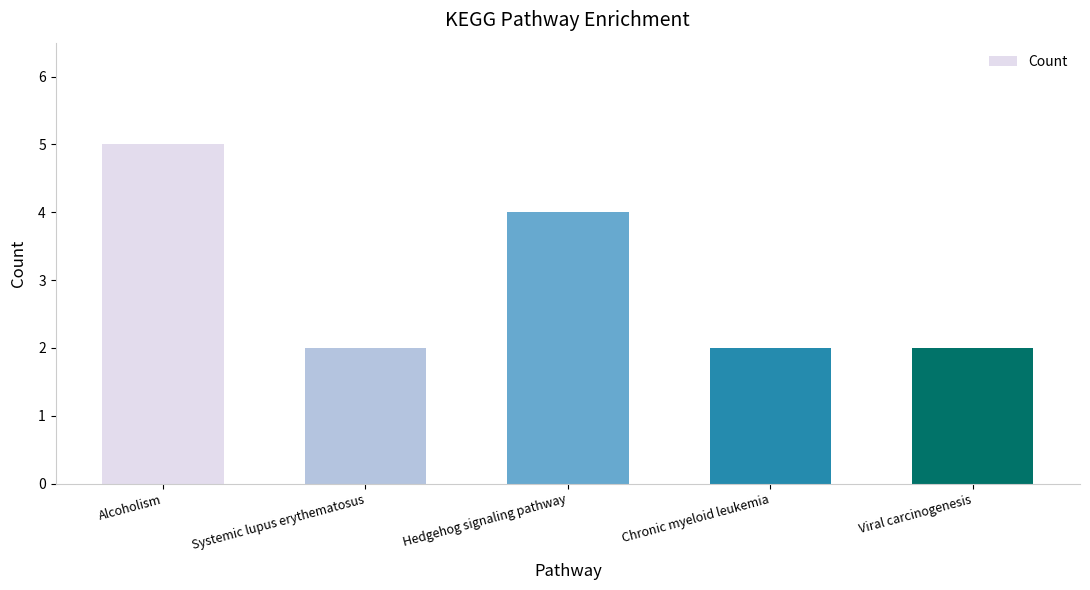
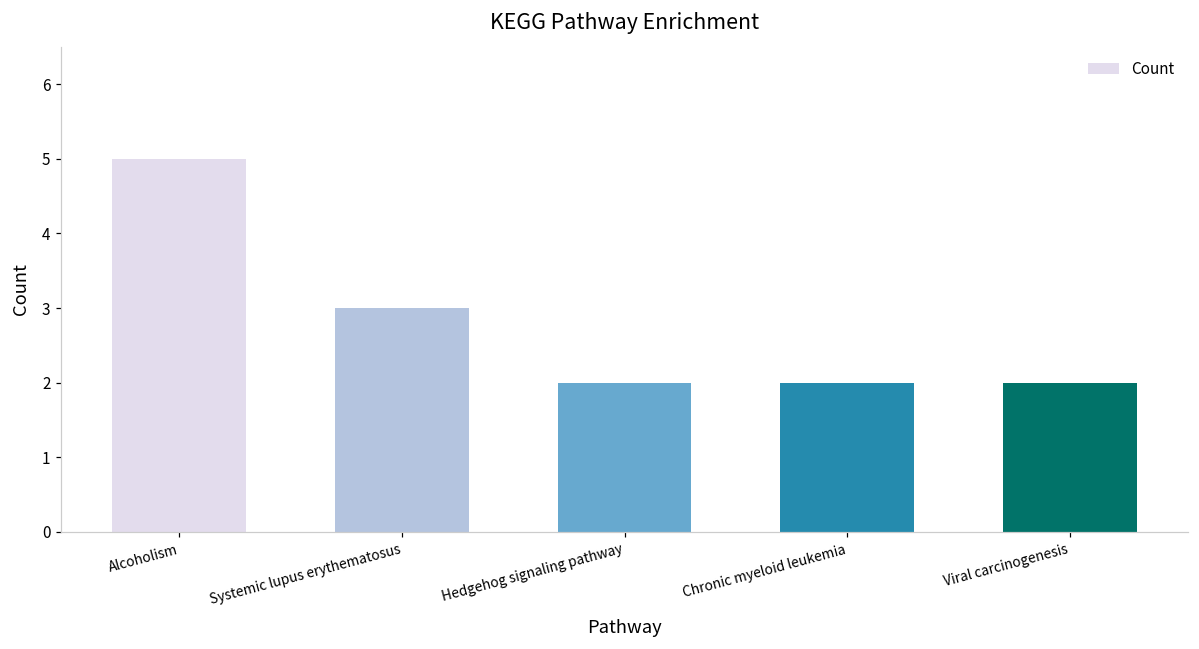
Systemic lupus erythematosus: 2 -> 3
Hedgehog signaling pathway: 4 -> 2
